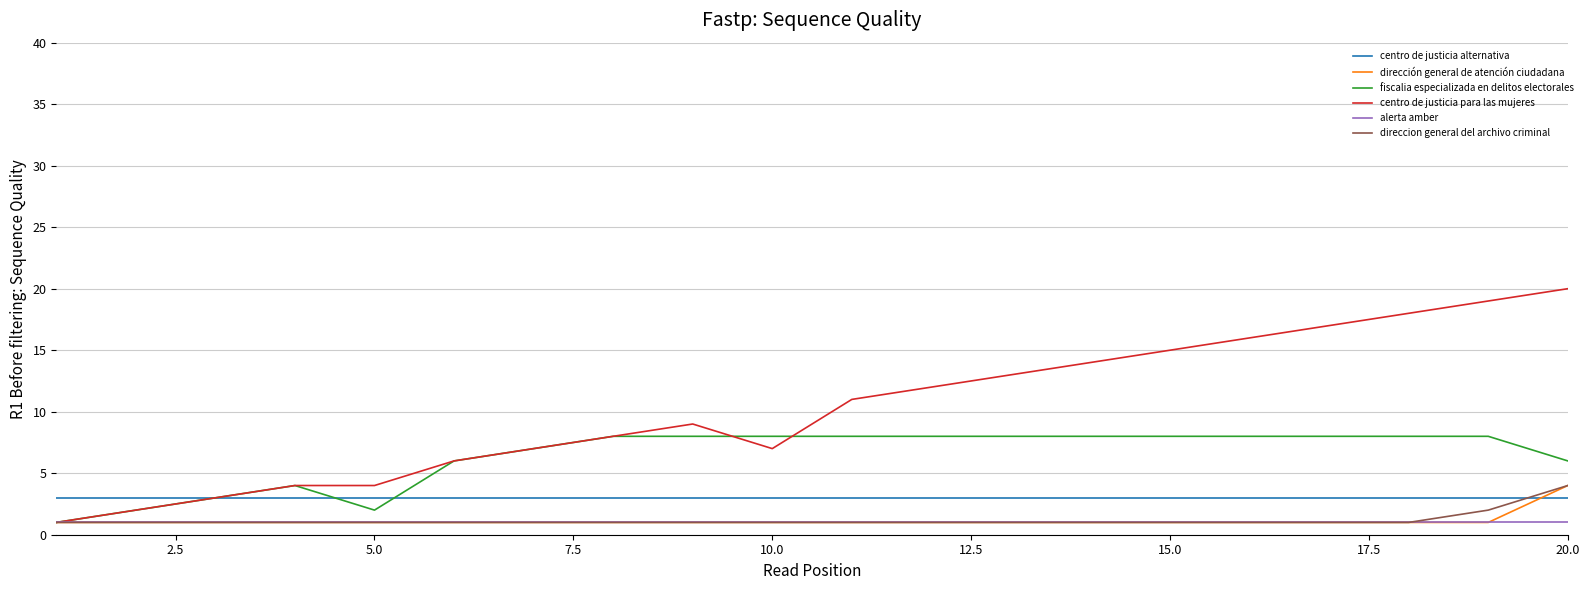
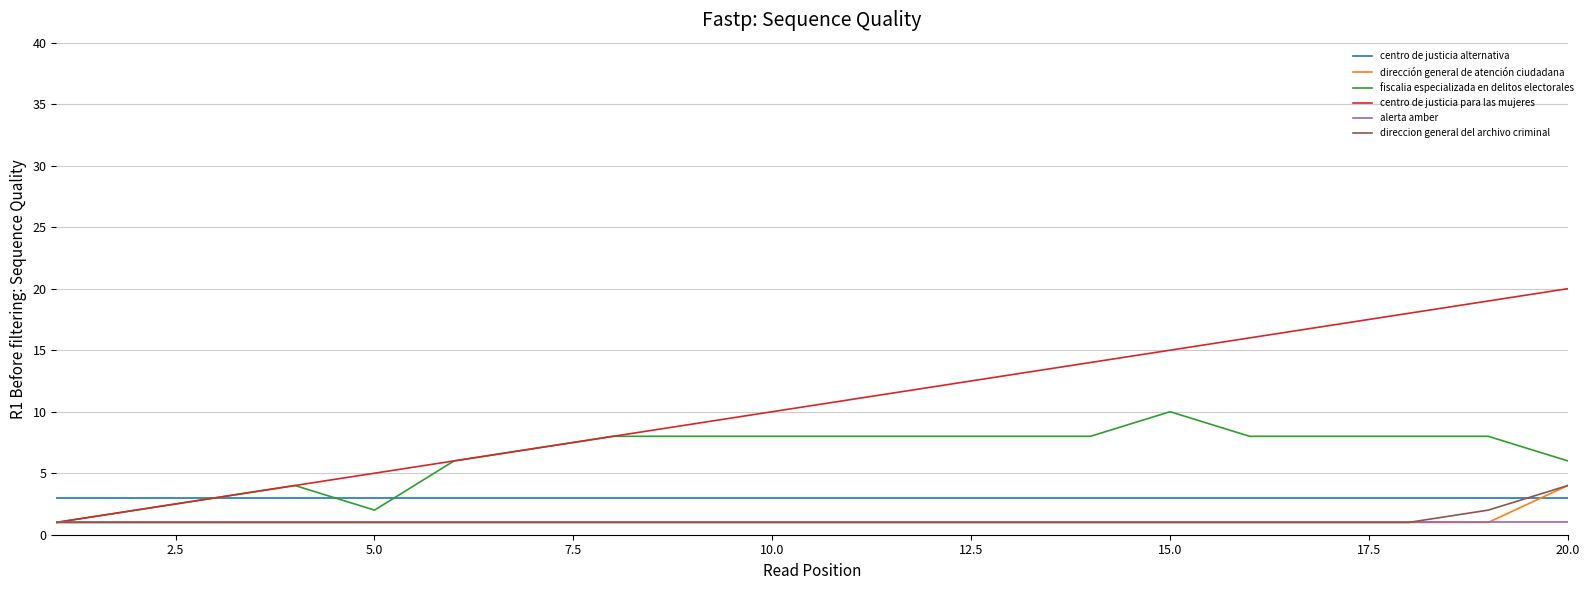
centro de justicia para las mujeres, 5.0: 4 -> 5
centro de justicia para las mujeres, 10.0: 7 -> 10
fiscalia especializada en delitos electorales, 15.0: 8 -> 10
